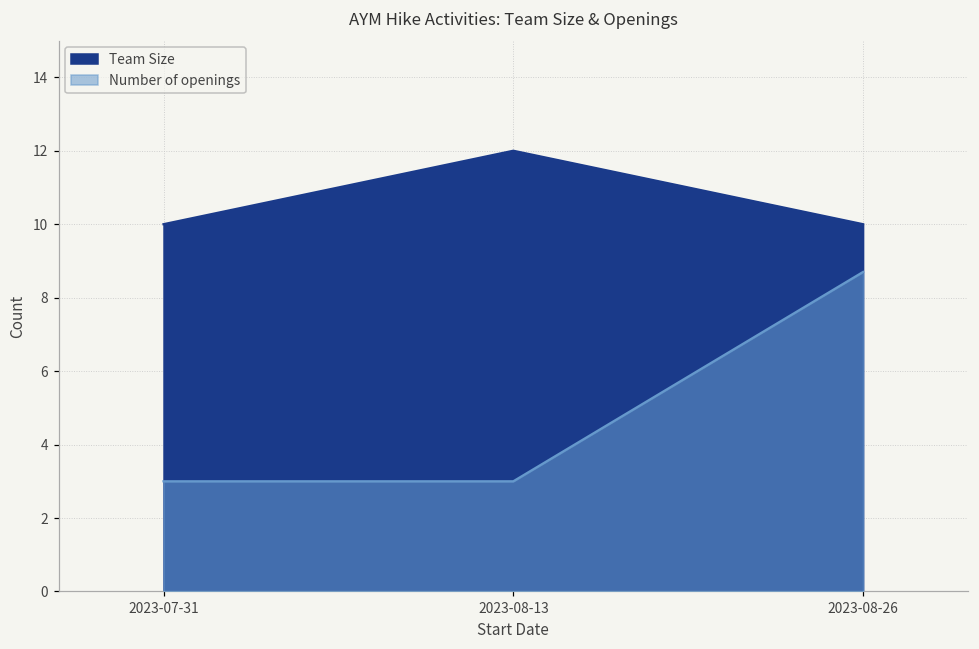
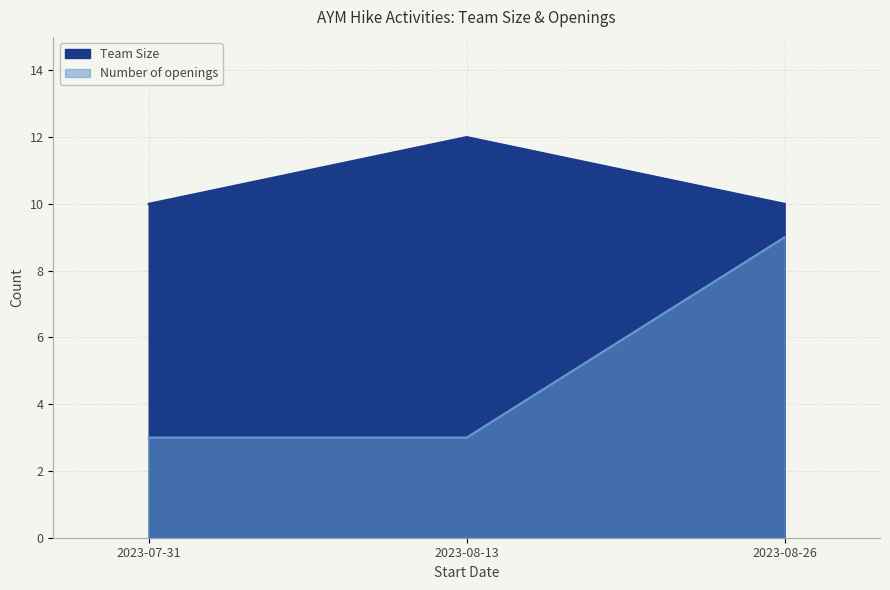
Number of openings, 2023-08-26: 8.7 -> 9.0
